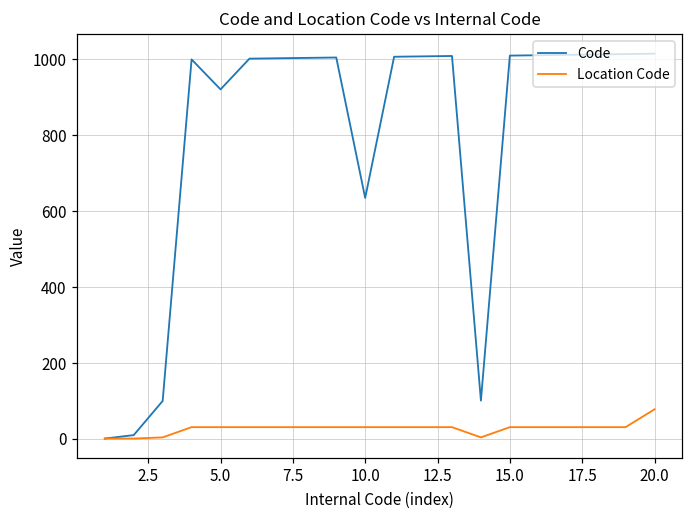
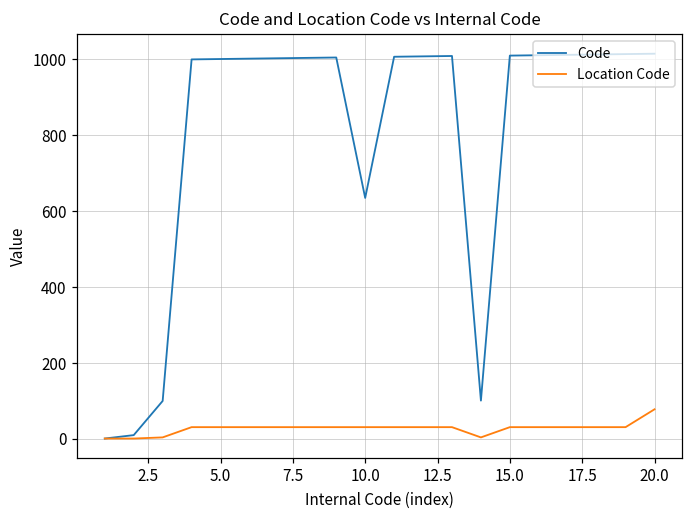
Code, 5.0: 920 -> 1000
